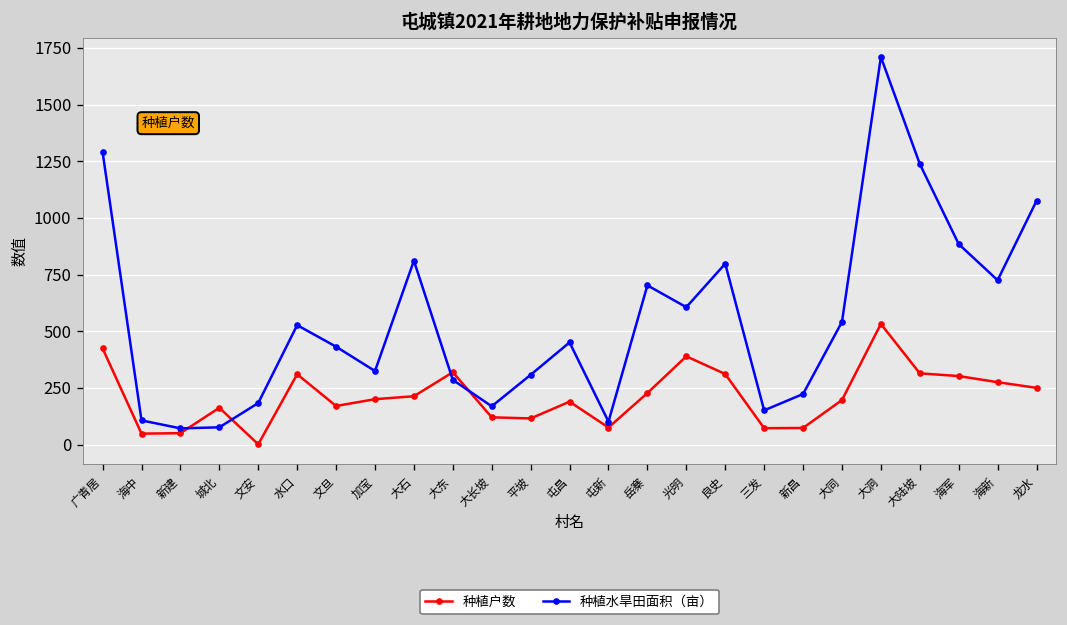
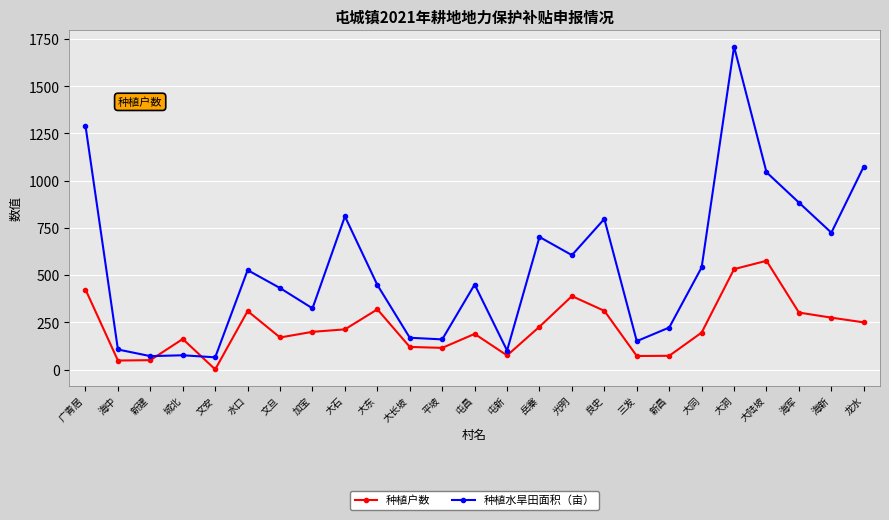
种植水旱田面积（亩）, 文安: 180 -> 70
种植水旱田面积（亩）, 大东: 280 -> 450
种植水旱田面积（亩）, 平坡: 310 -> 160
种植户数, 大陆坡: 310 -> 580
种植水旱田面积（亩）, 大陆坡: 1240 -> 1040
